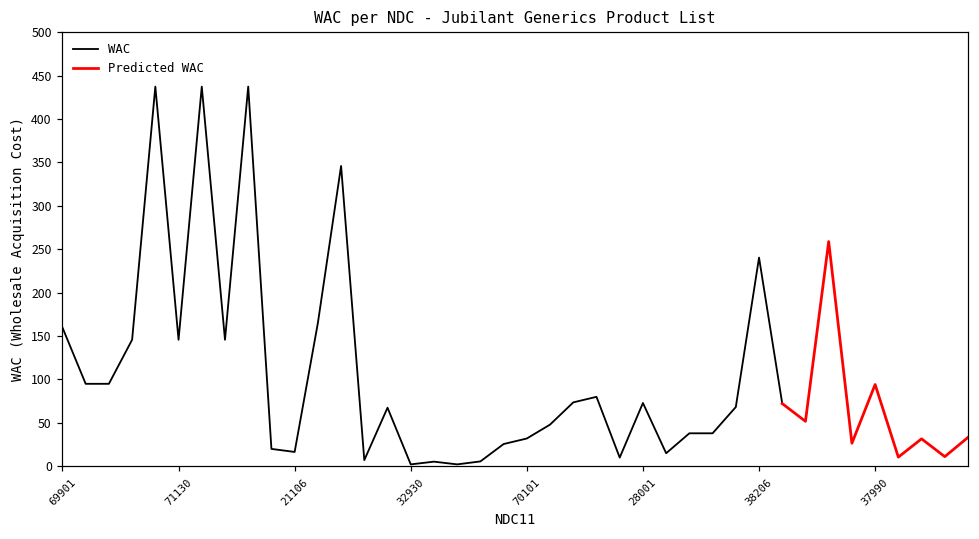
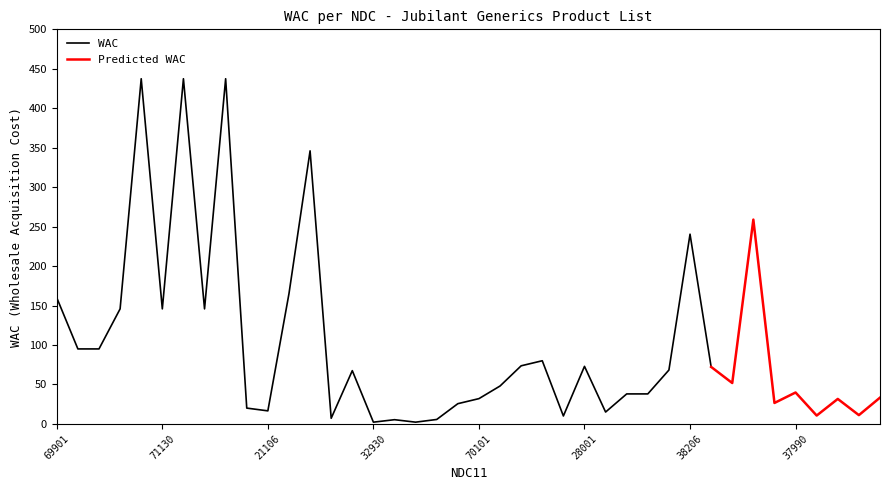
Predicted WAC, 37990: 90 -> 40
